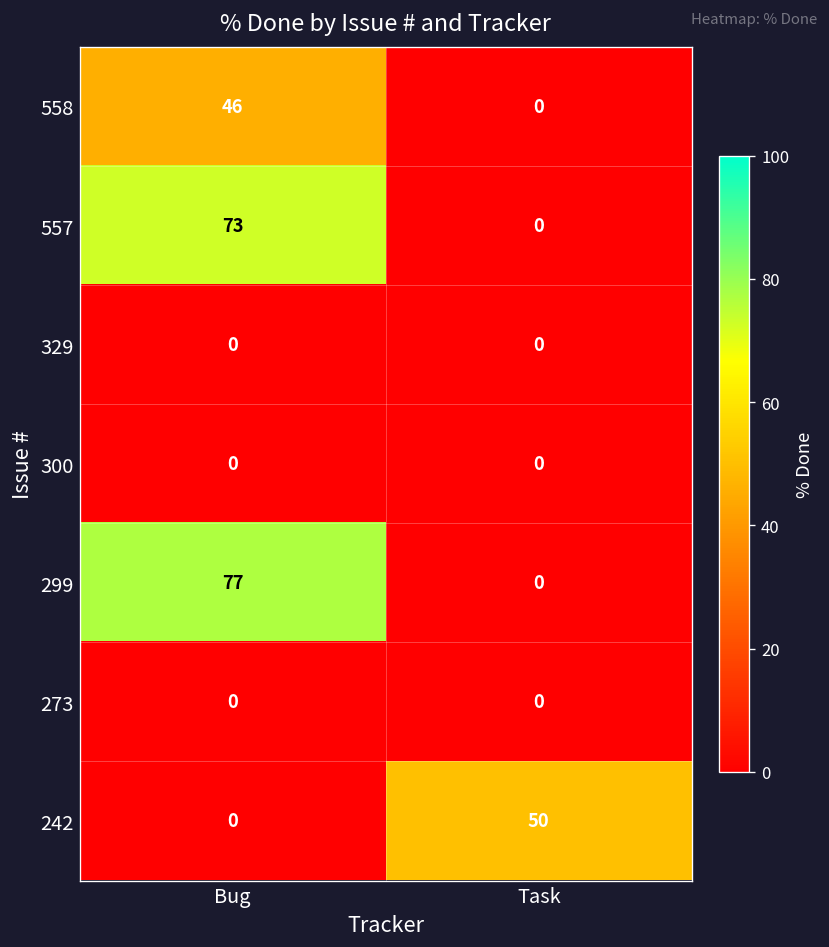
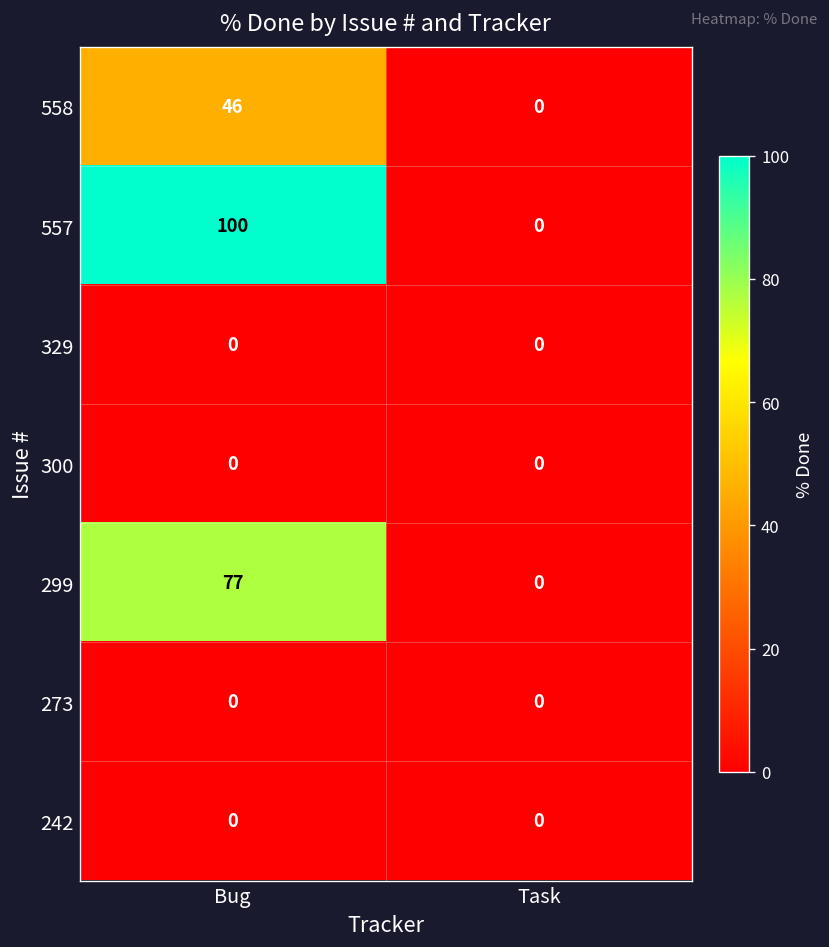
557, Bug: 73 -> 100
242, Task: 50 -> 0
